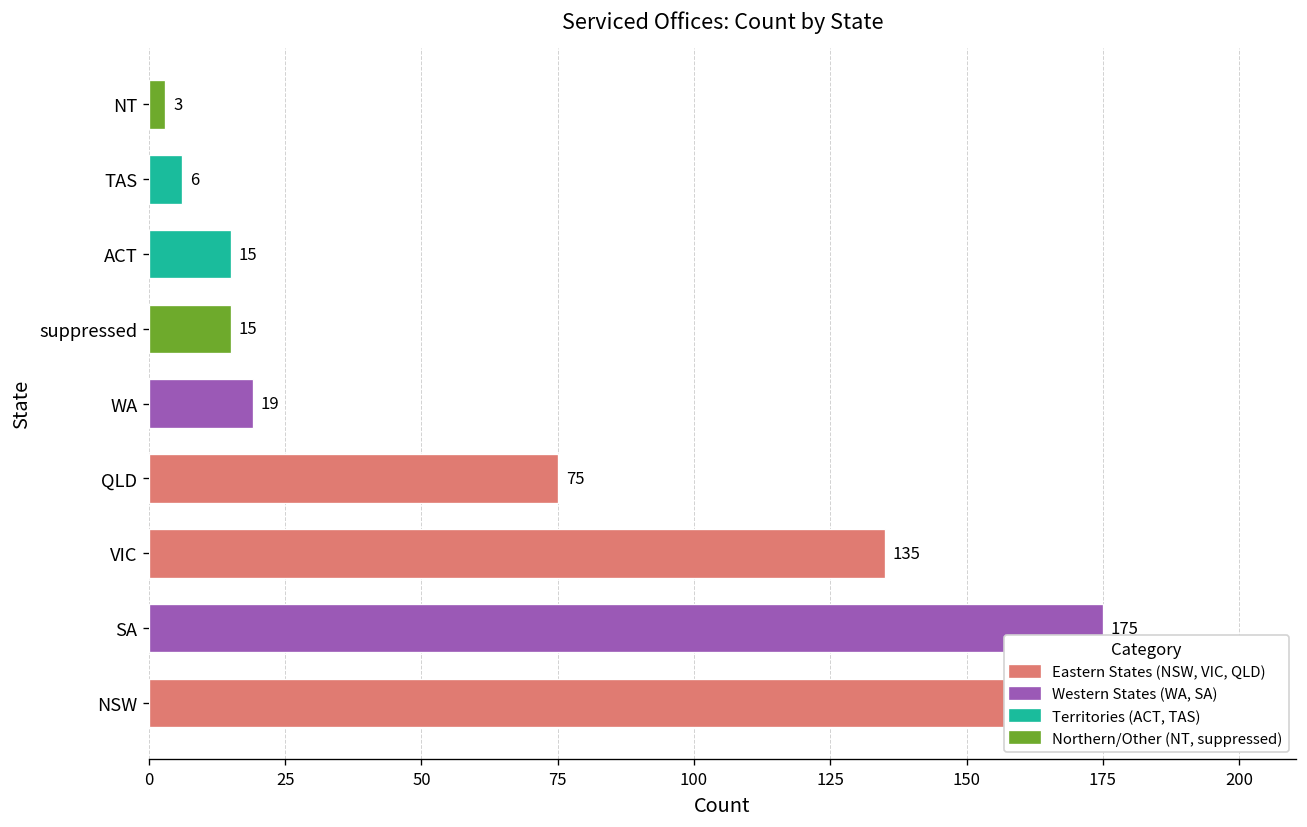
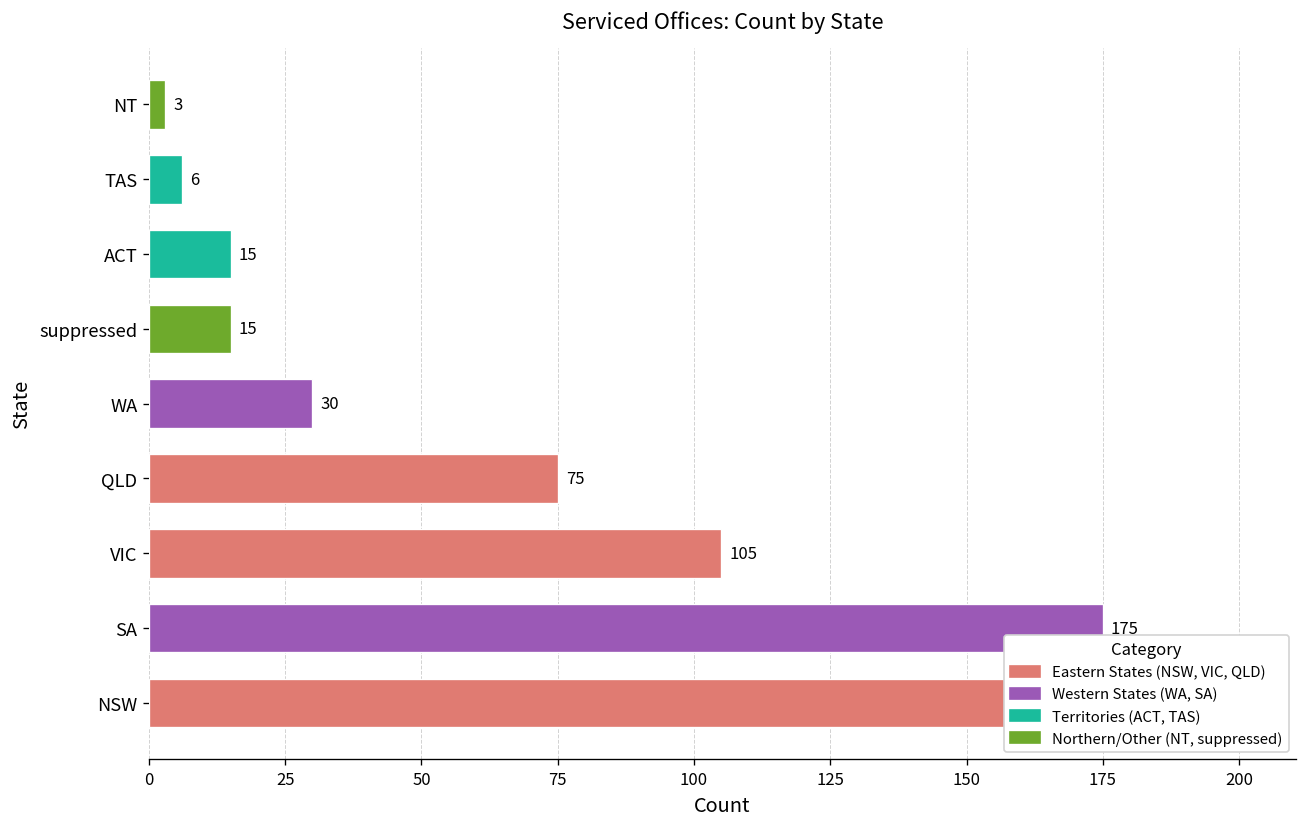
WA: 19 -> 30
VIC: 135 -> 105
